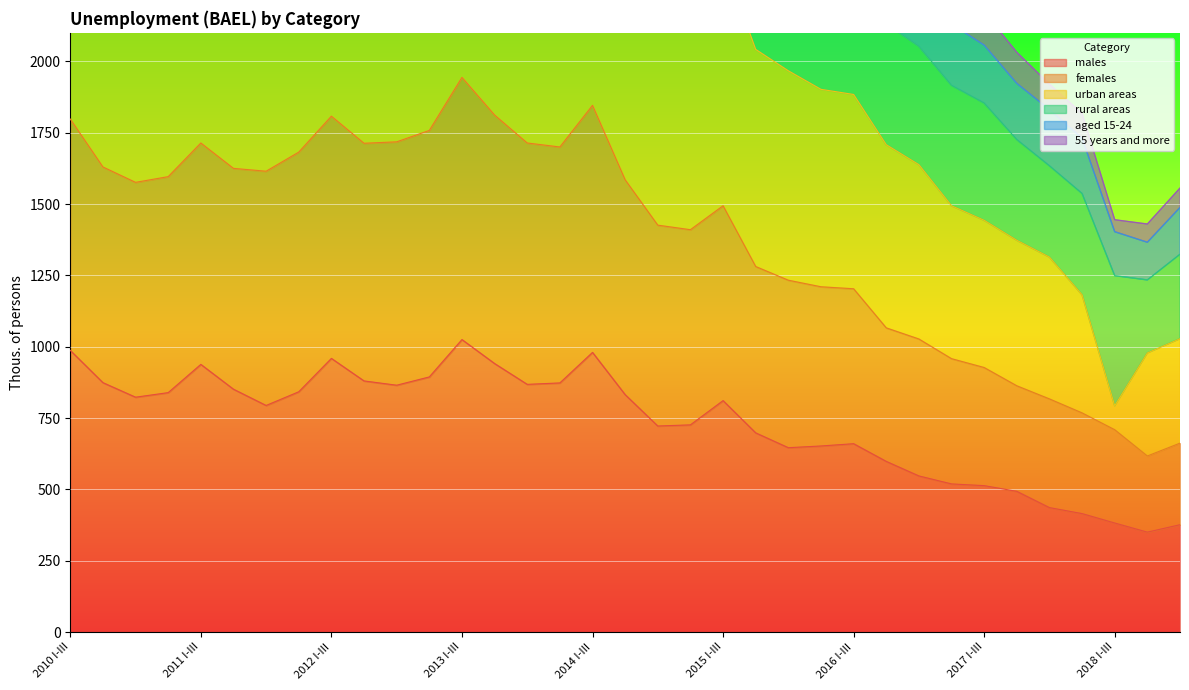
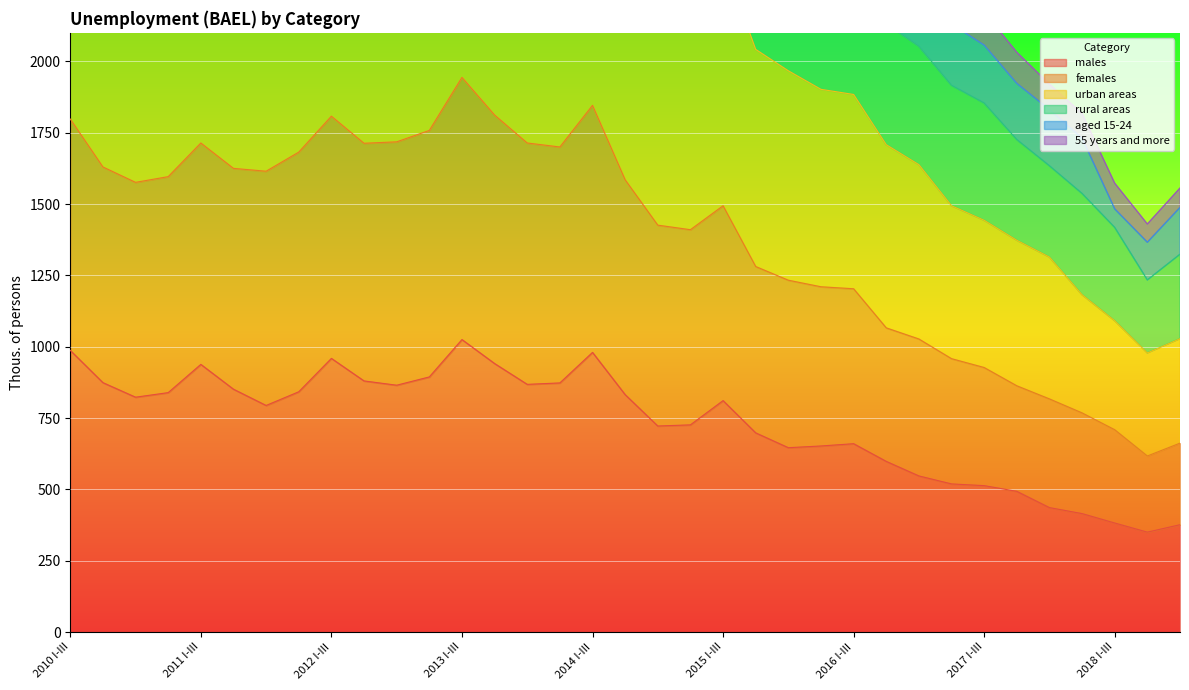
urban areas, 2018 I-III: 80 -> 380
rural areas, 2018 I-III: 460 -> 330
aged 15-24, 2018 I-III: 150 -> 70
55 years and more, 2018 I-III: 40 -> 90
